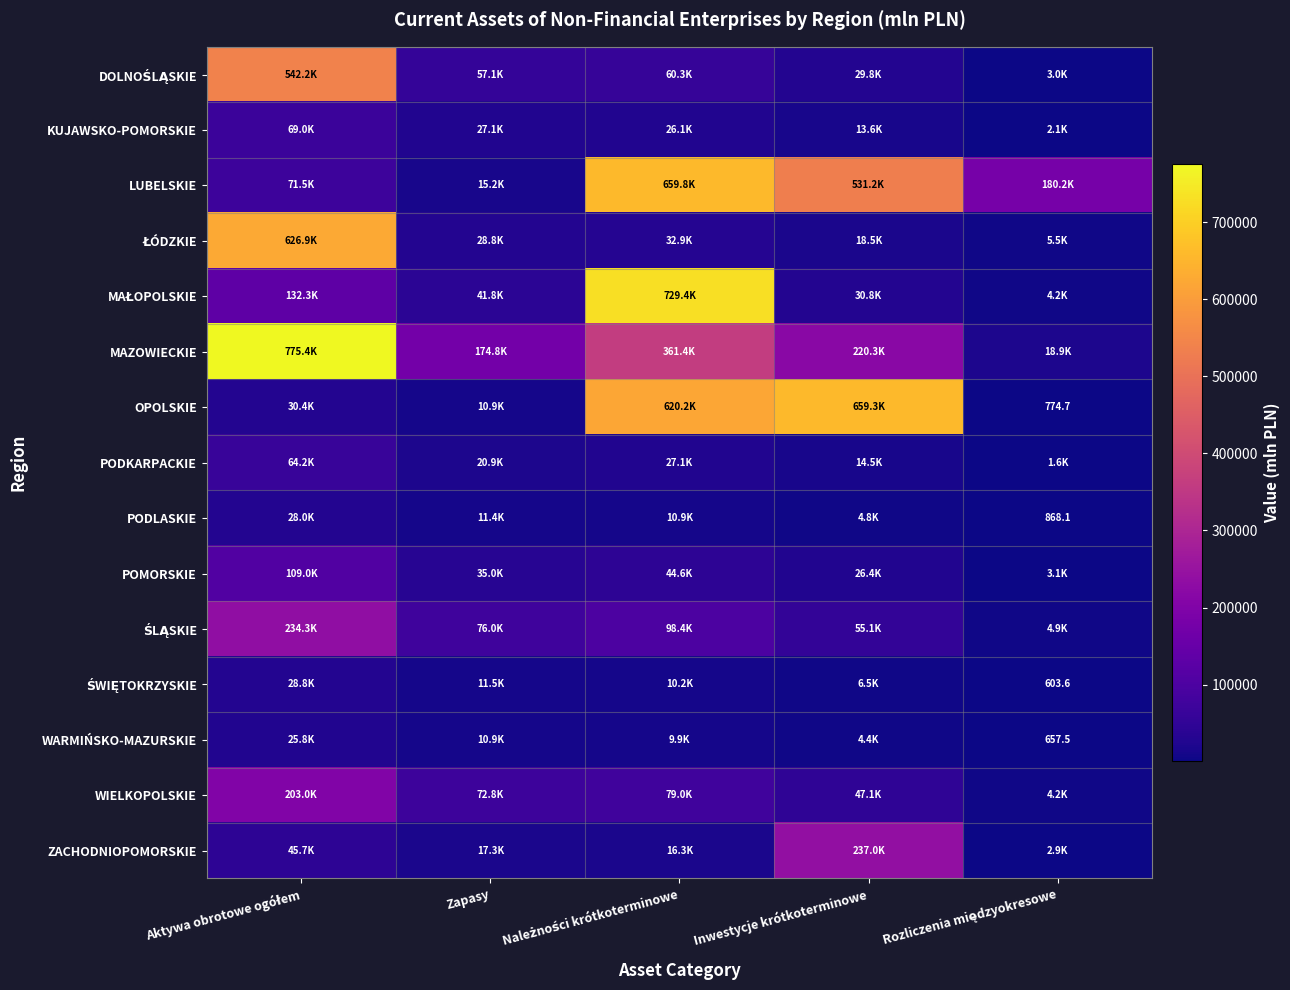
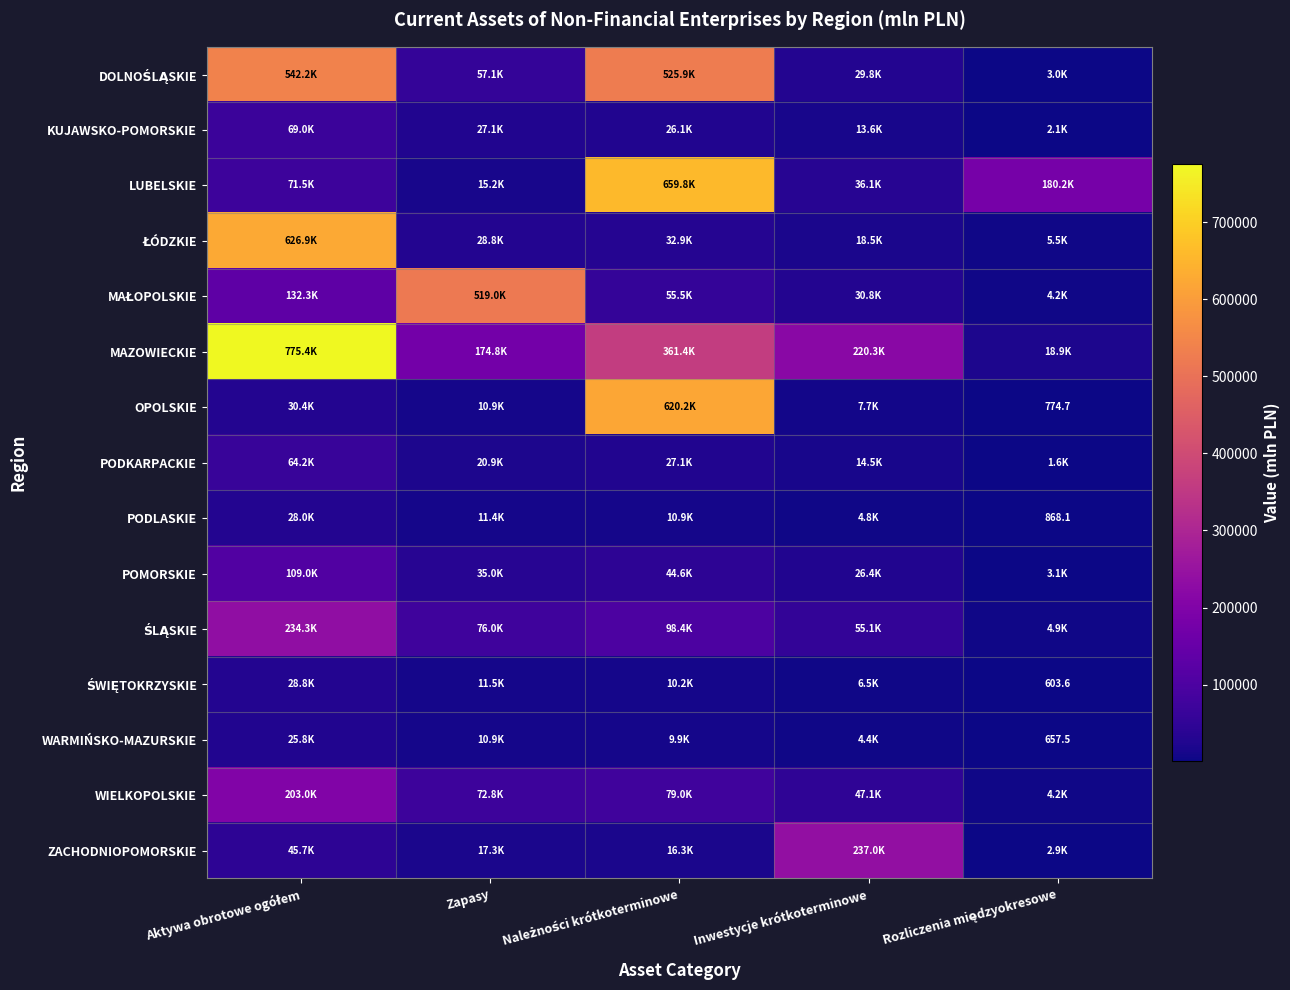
DOLNOŚLĄSKIE, Należności krótkoterminowe: 60.3K -> 525.9K
LUBELSKIE, Inwestycje krótkoterminowe: 531.2K -> 36.1K
MAŁOPOLSKIE, Zapasy: 41.8K -> 519.0K
MAŁOPOLSKIE, Należności krótkoterminowe: 729.4K -> 55.5K
OPOLSKIE, Inwestycje krótkoterminowe: 659.3K -> 7.7K
